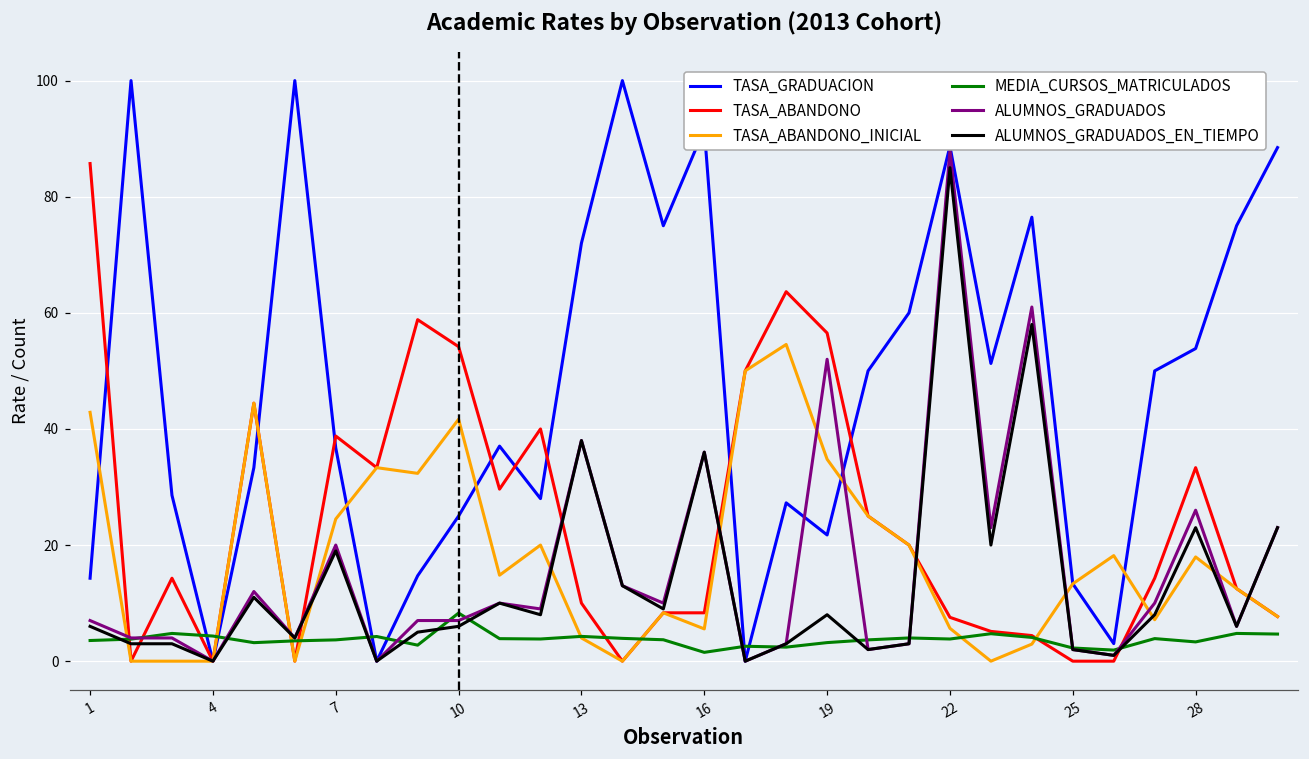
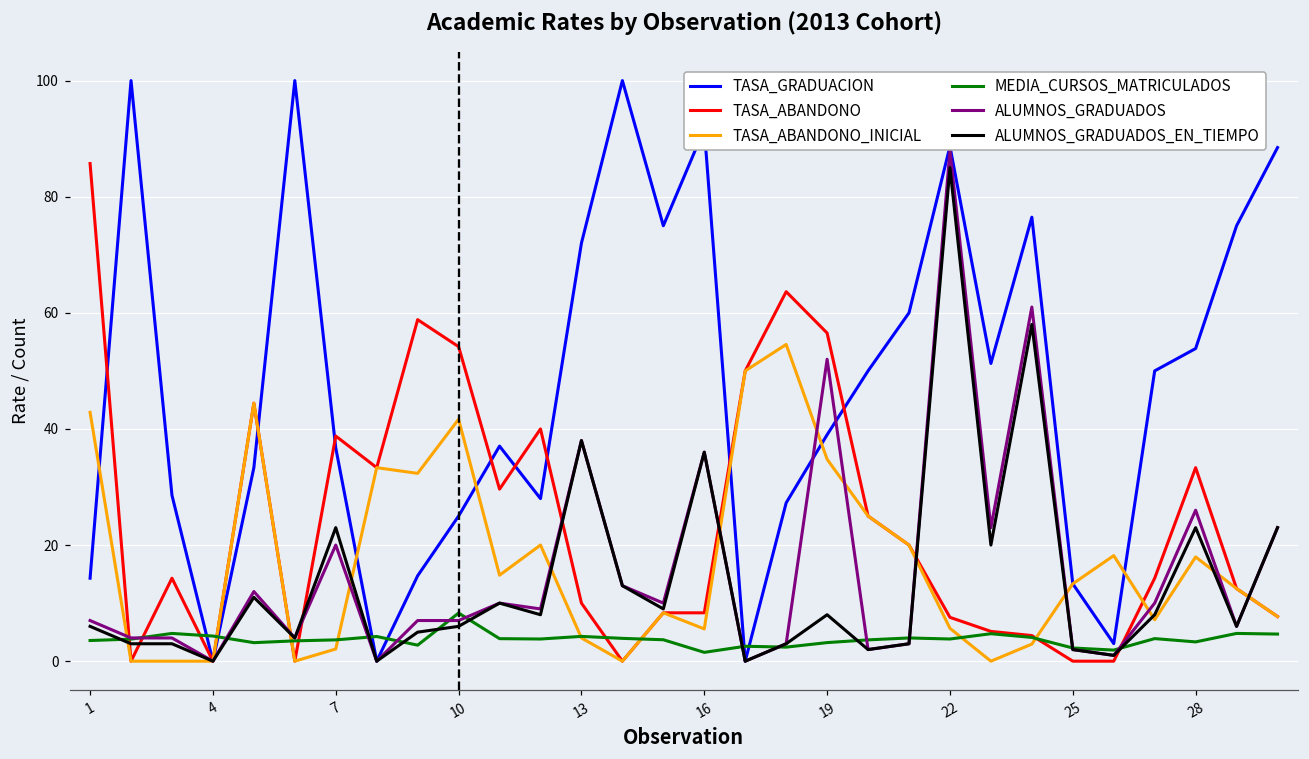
TASA_ABANDONO_INICIAL, 7: 24 -> 2
ALUMNOS_GRADUADOS_EN_TIEMPO, 7: 19 -> 23
TASA_GRADUACION, 19: 22 -> 39
